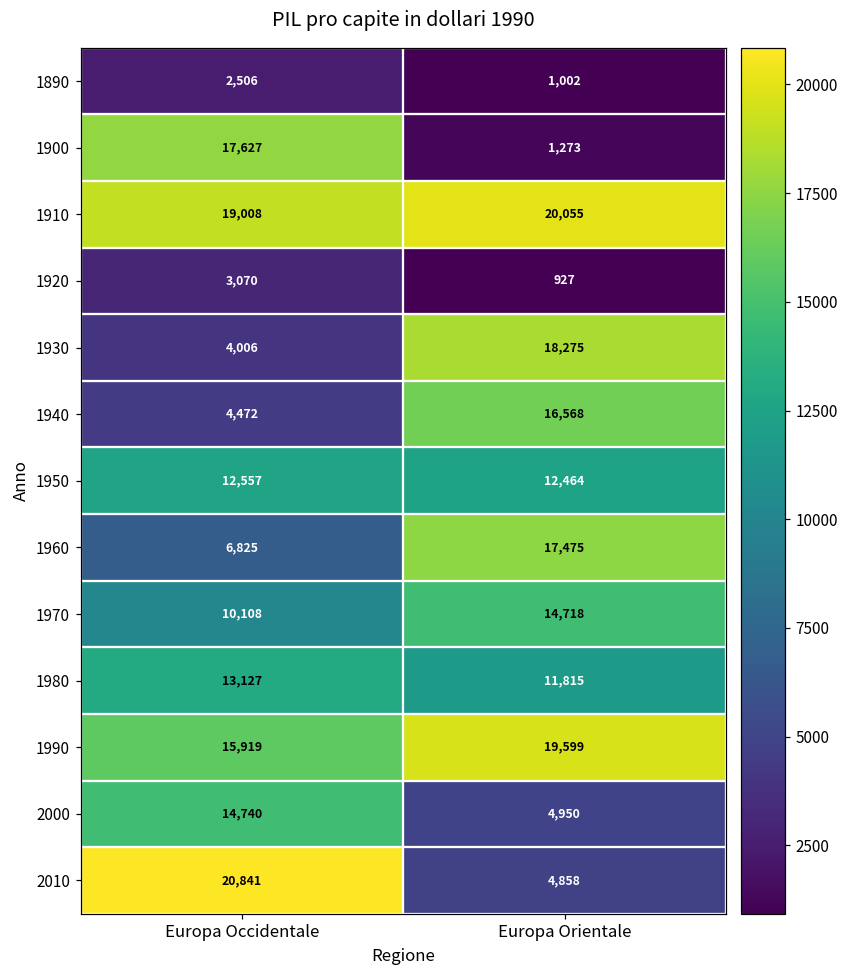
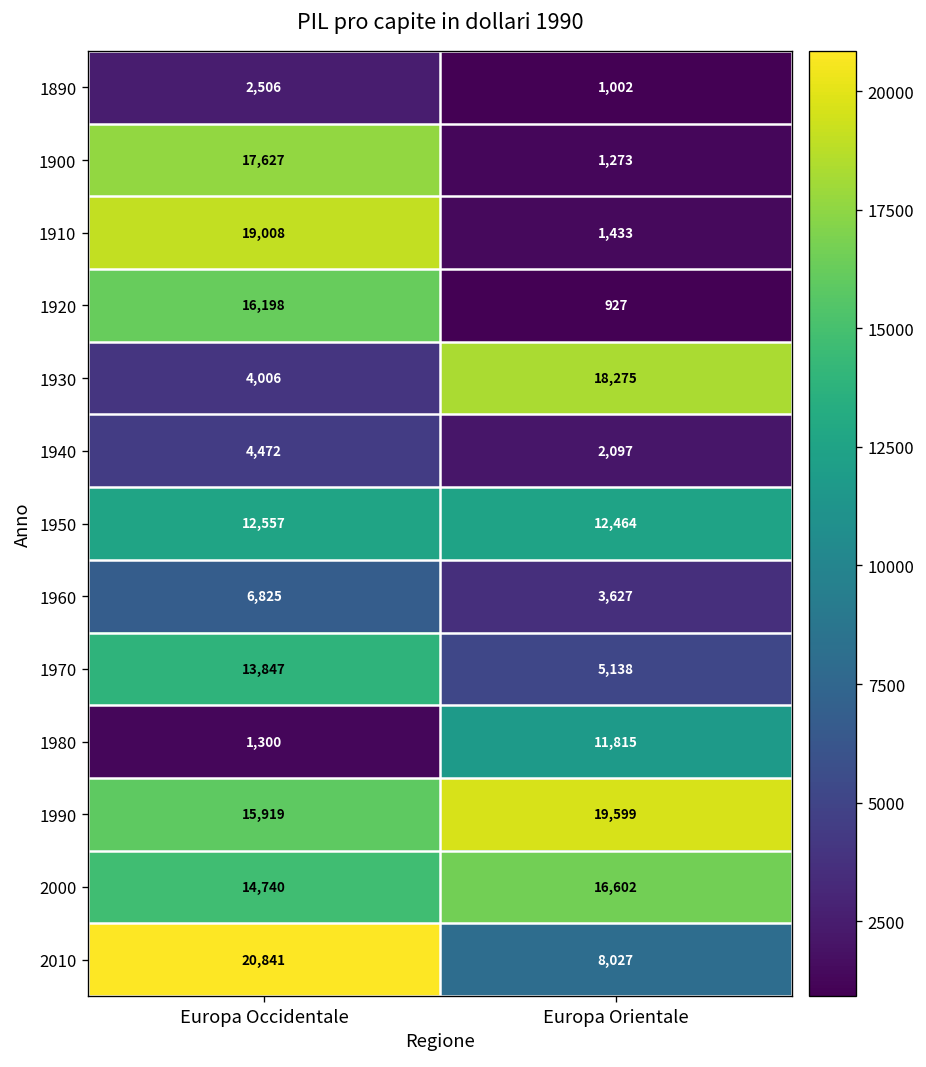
1910, Europa Orientale: 20,055 -> 1,433
1920, Europa Occidentale: 3,070 -> 16,198
1940, Europa Orientale: 16,568 -> 2,097
1960, Europa Orientale: 17,475 -> 3,627
1970, Europa Occidentale: 10,108 -> 13,847
1970, Europa Orientale: 14,718 -> 5,138
1980, Europa Occidentale: 13,127 -> 1,300
2000, Europa Orientale: 4,950 -> 16,602
2010, Europa Orientale: 4,858 -> 8,027
